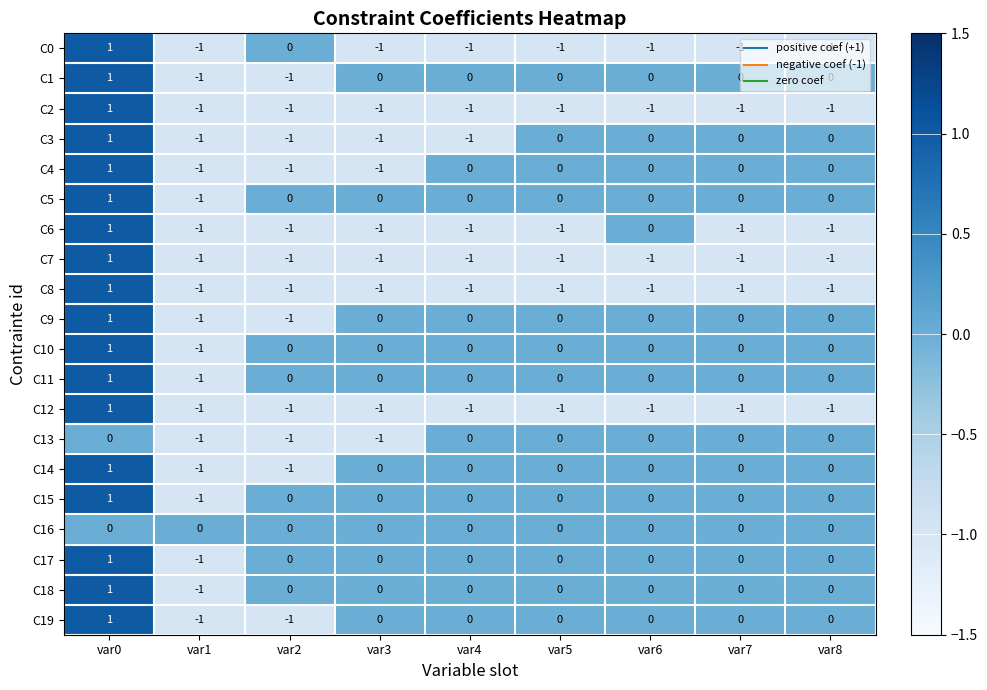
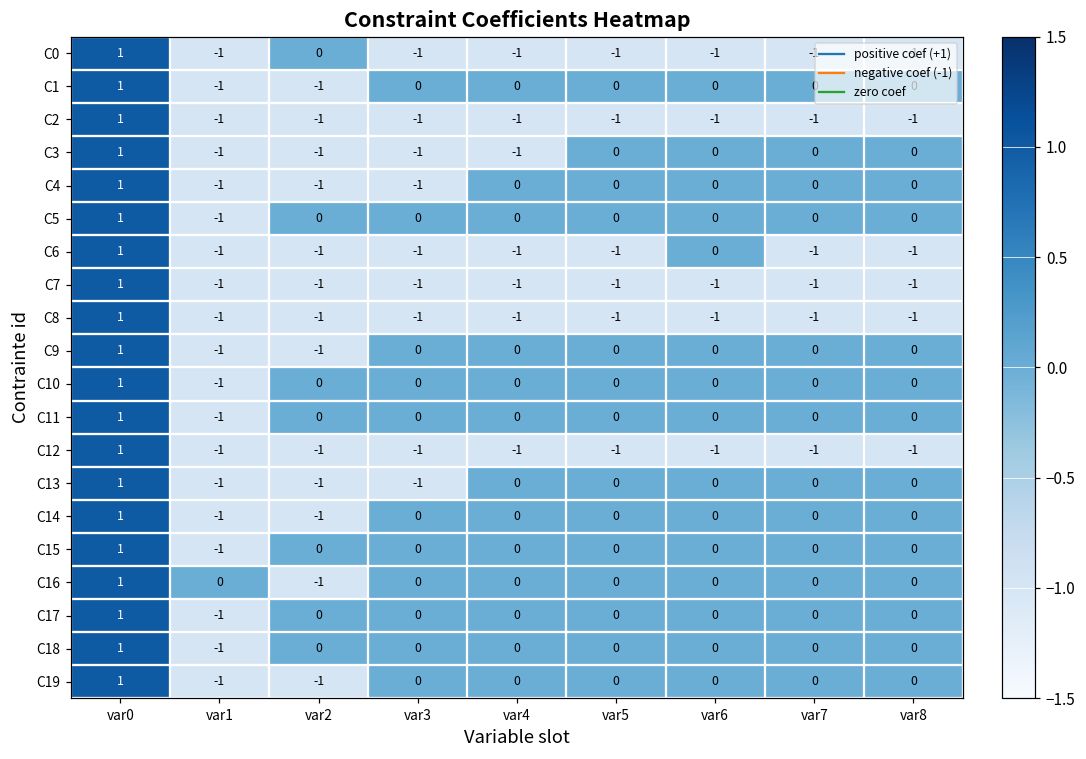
C13, var0: 0 -> 1
C16, var0: 0 -> 1
C16, var2: 0 -> -1
